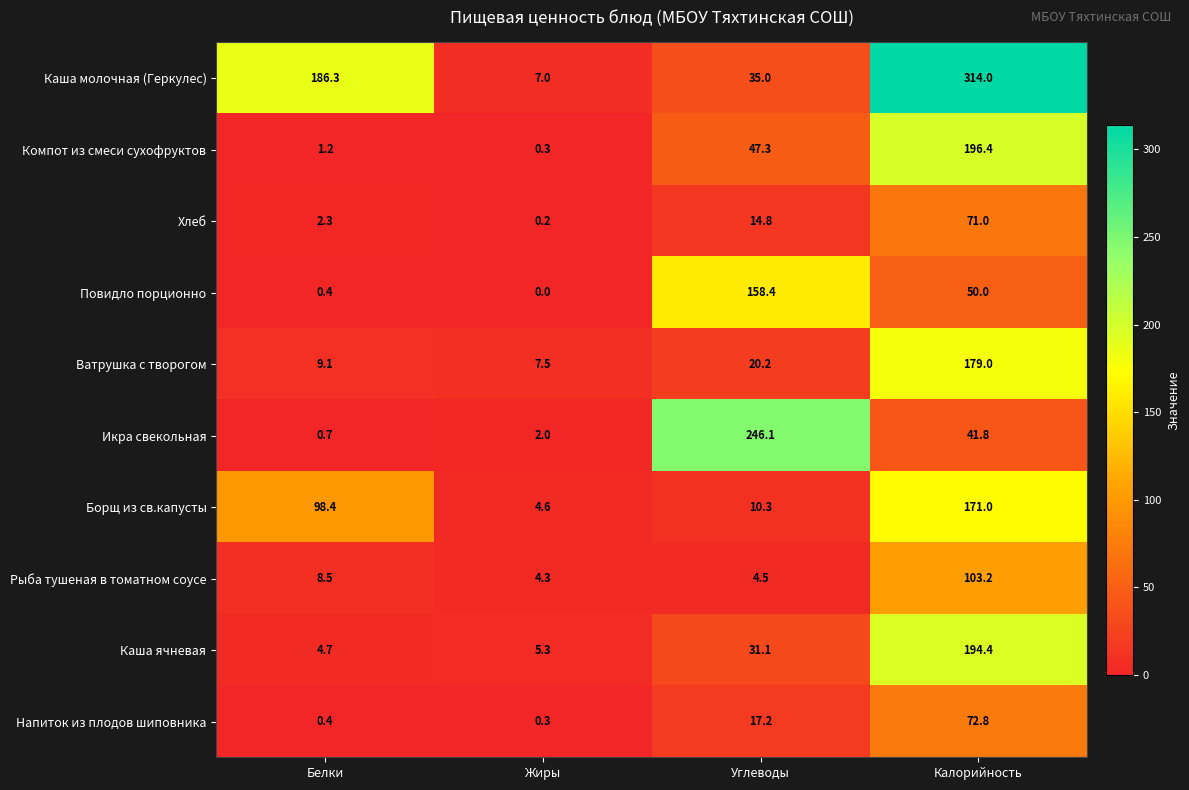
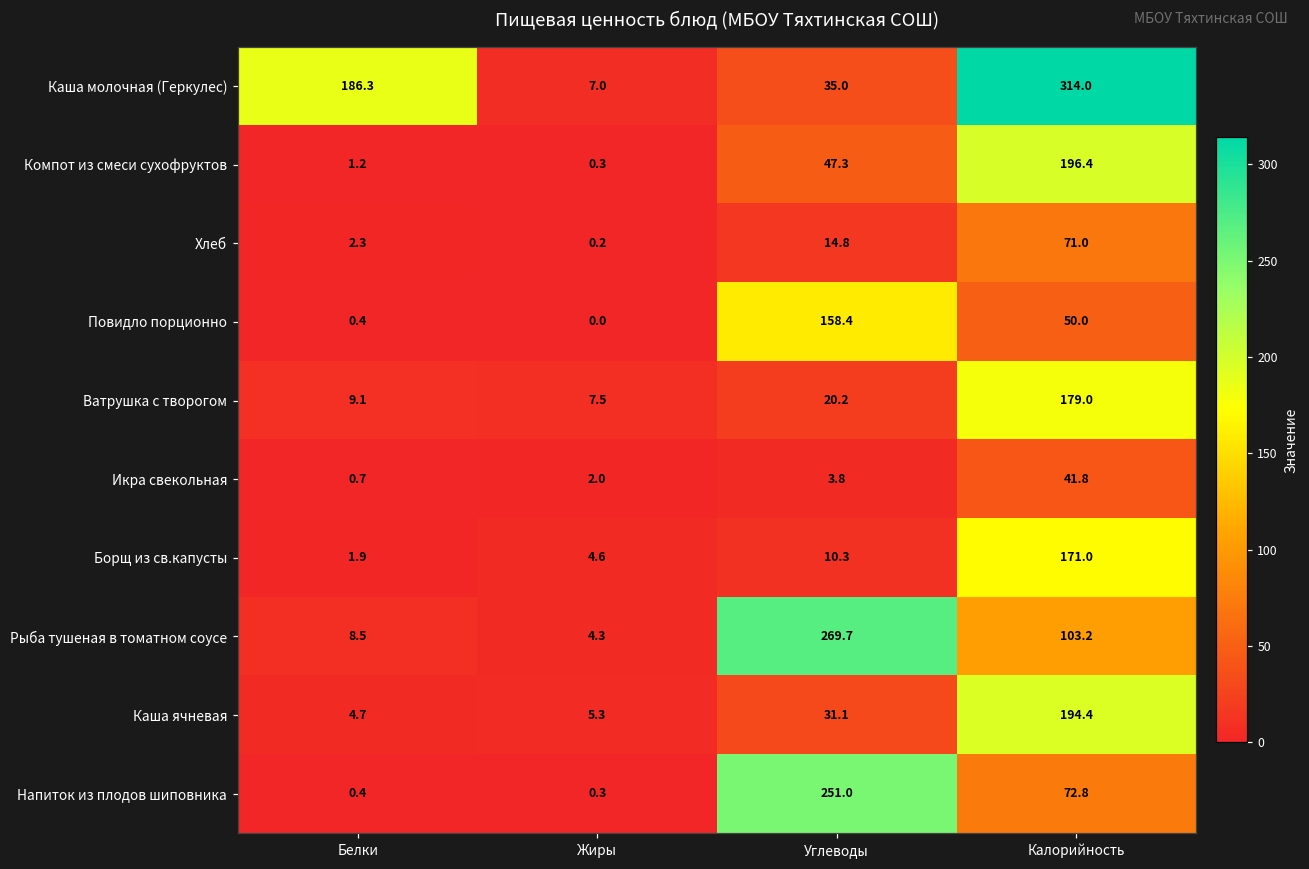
Икра свекольная, Углеводы: 246.1 -> 3.8
Борщ из св.капусты, Белки: 98.4 -> 1.9
Рыба тушеная в томатном соусе, Углеводы: 4.5 -> 269.7
Напиток из плодов шиповника, Углеводы: 17.2 -> 251.0
